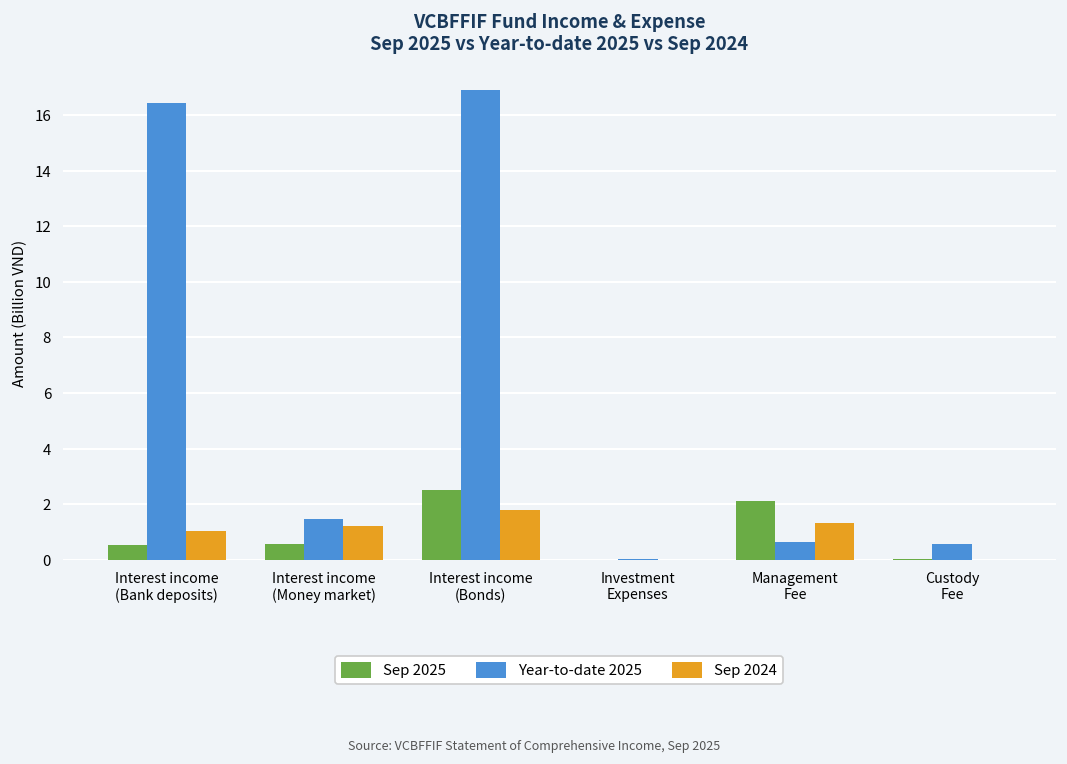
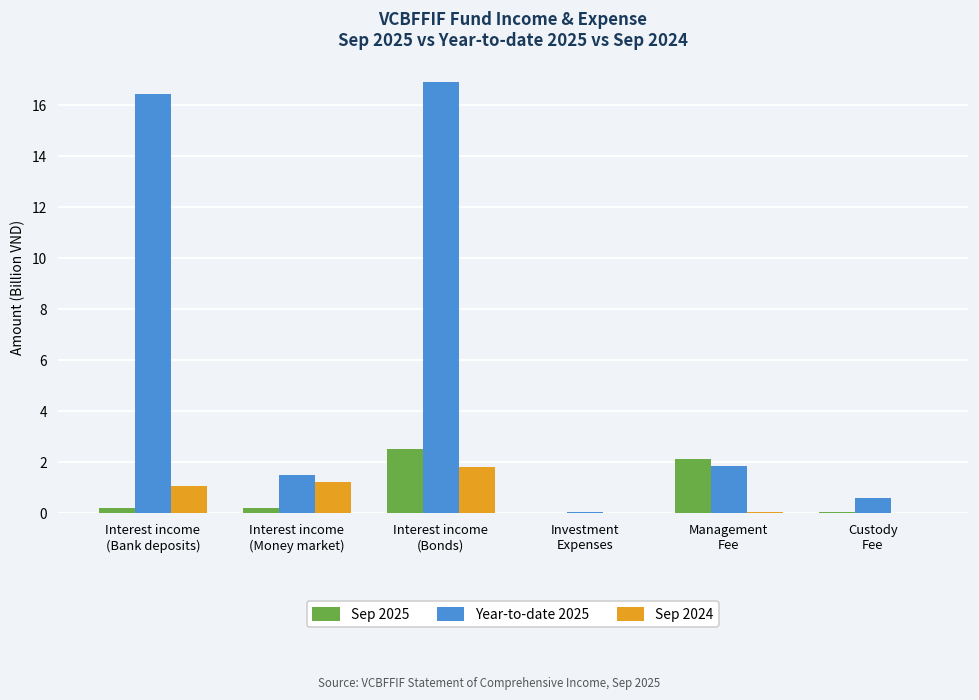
Sep 2025, Interest income (Bank deposits): 0.5 -> 0.2
Sep 2025, Interest income (Money market): 0.6 -> 0.2
Year-to-date 2025, Management Fee: 0.7 -> 1.8
Sep 2024, Management Fee: 1.3 -> 0.1
